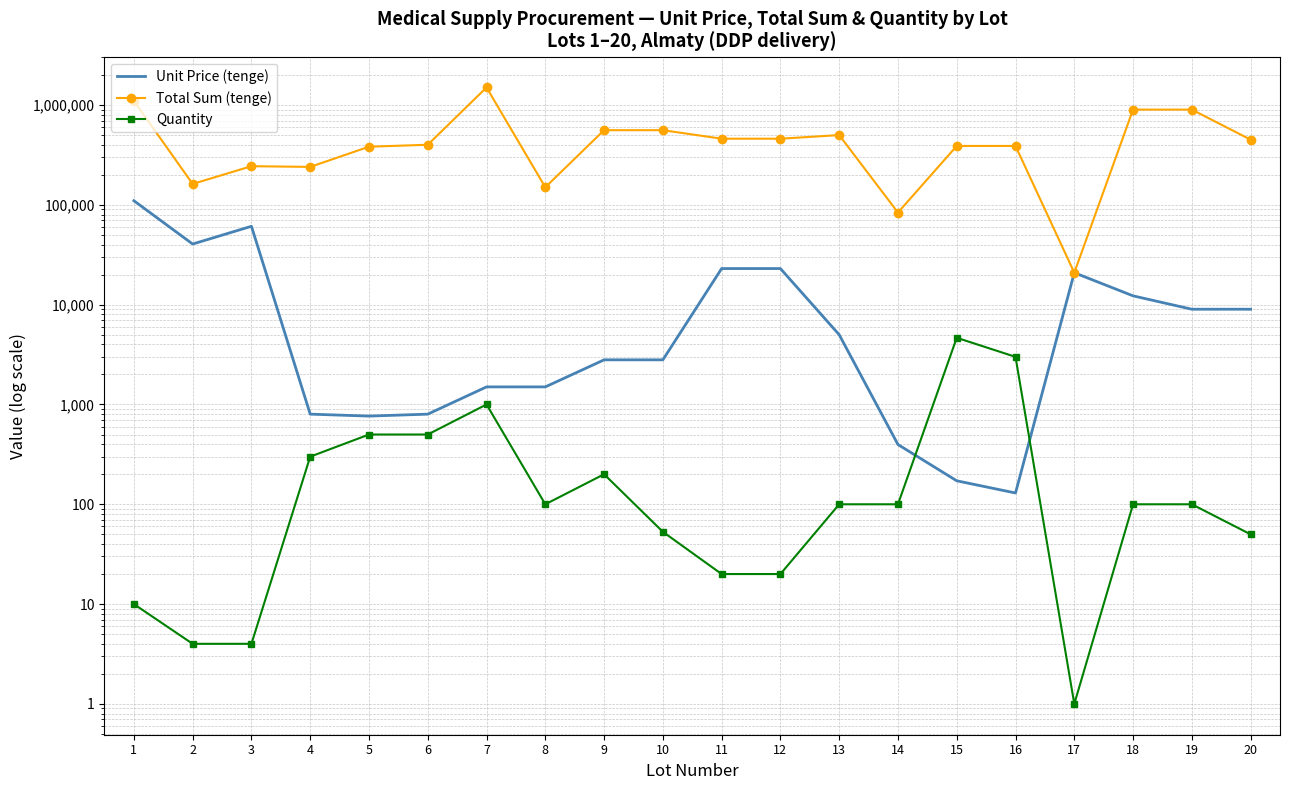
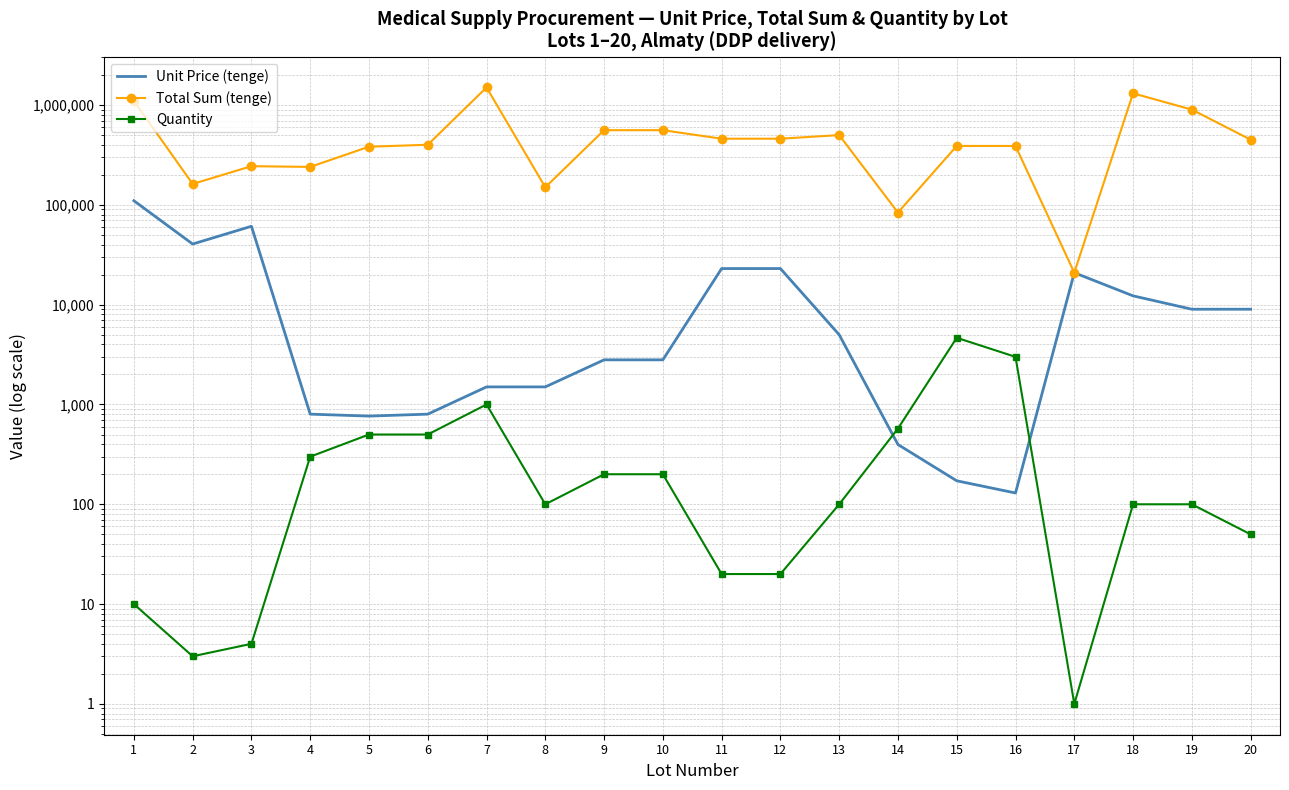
Quantity, 2: 4 -> 3
Quantity, 10: 50 -> 200
Quantity, 14: 100 -> 600
Total Sum (tenge), 18: 900,000 -> 1,300,000
